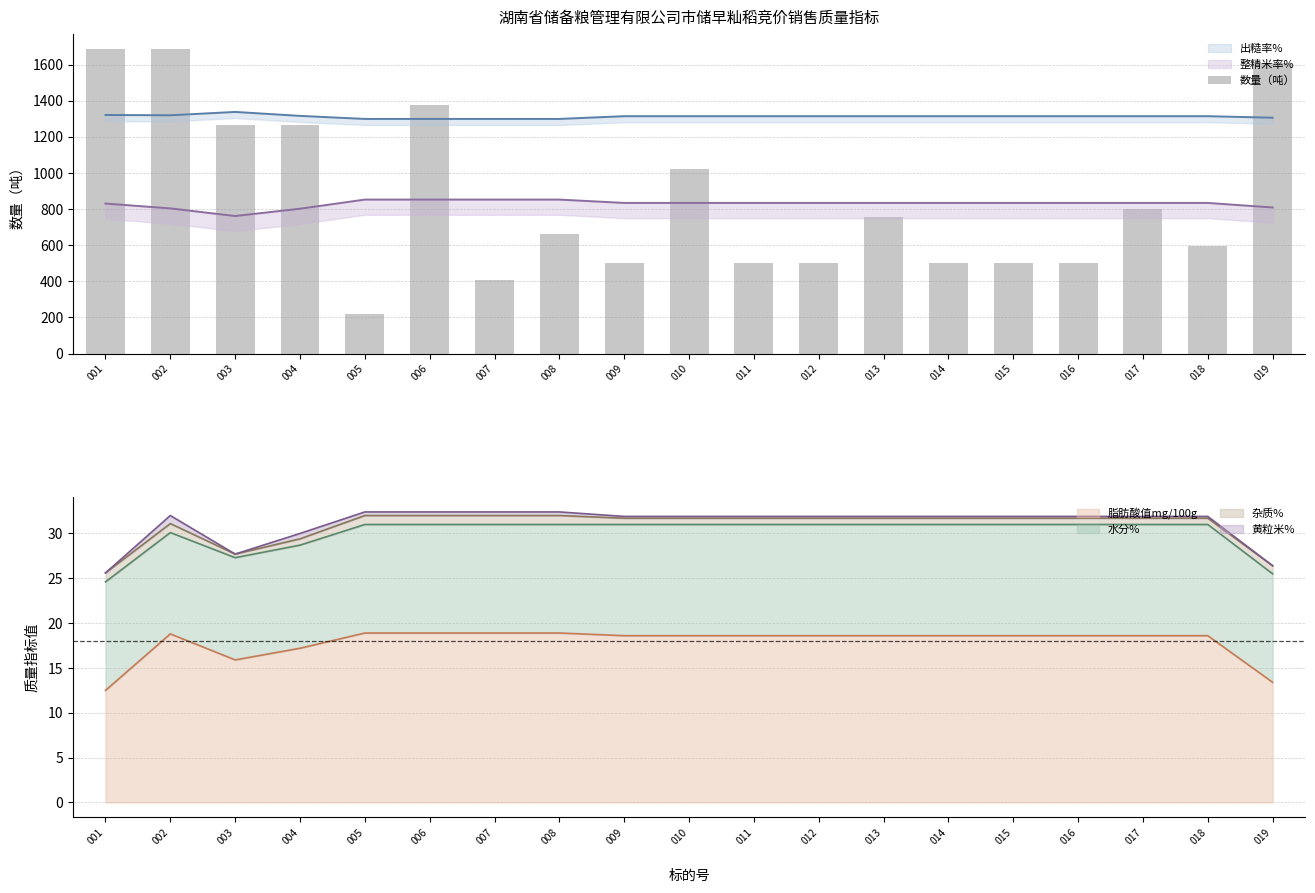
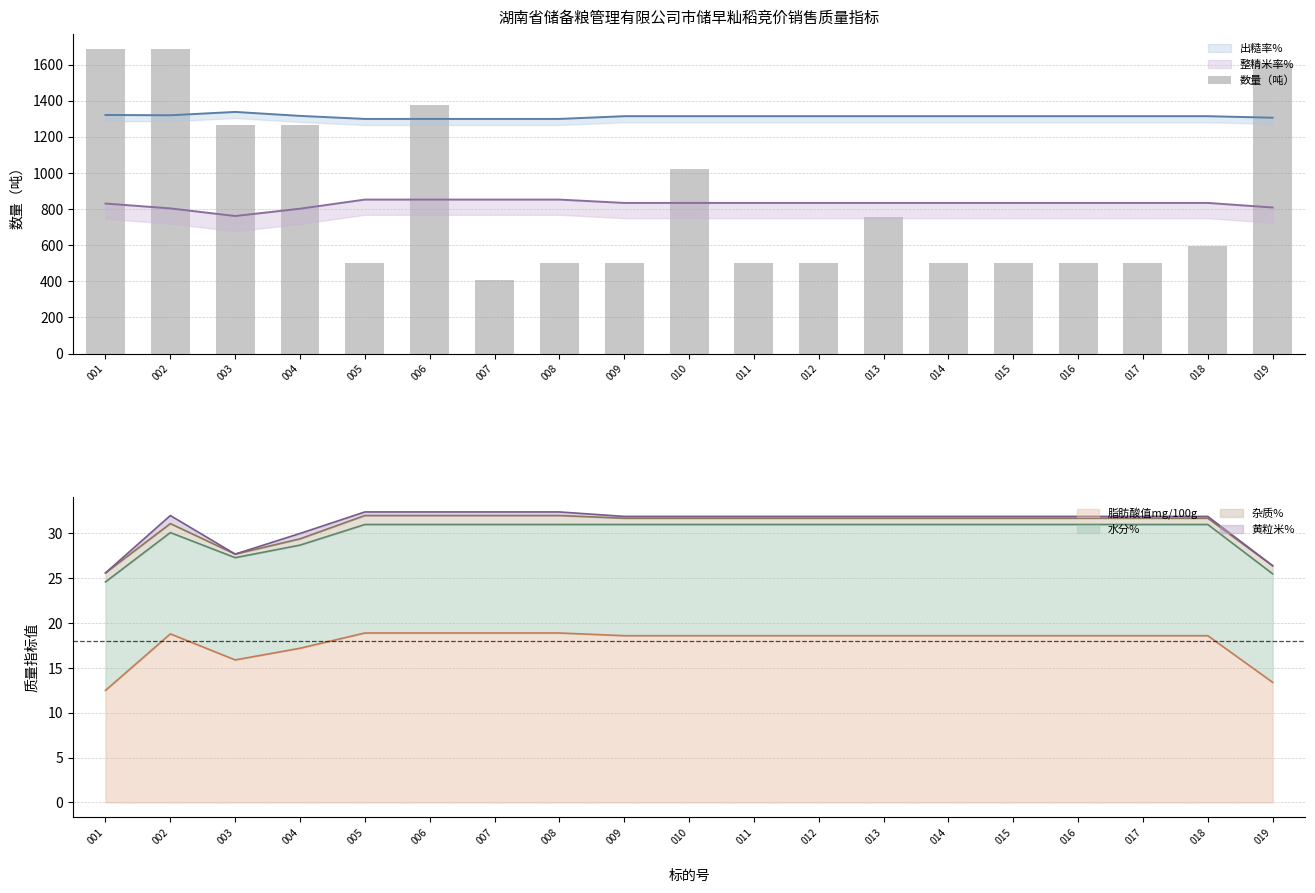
湖南省储备粮管理有限公司市储早籼稻竞价销售质量指标, 数量（吨）, 005: 220 -> 500
湖南省储备粮管理有限公司市储早籼稻竞价销售质量指标, 数量（吨）, 008: 660 -> 500
湖南省储备粮管理有限公司市储早籼稻竞价销售质量指标, 数量（吨）, 017: 800 -> 500
